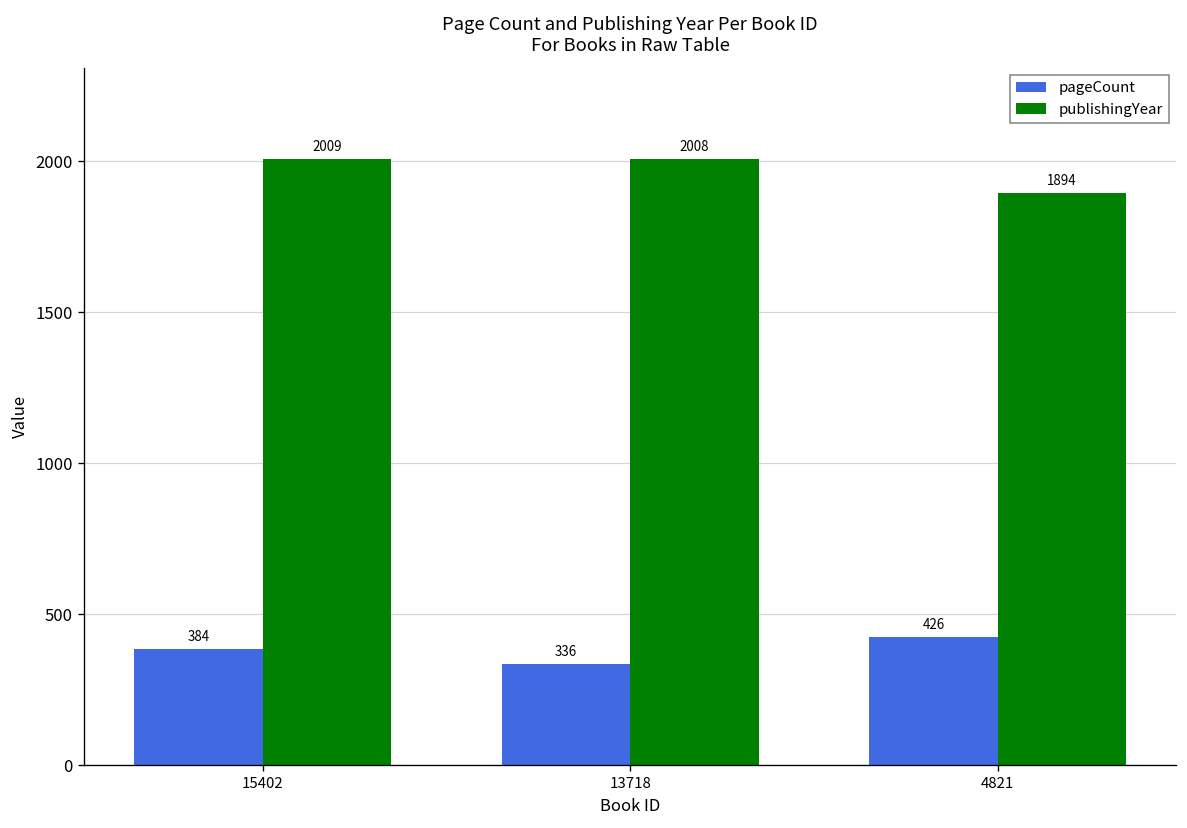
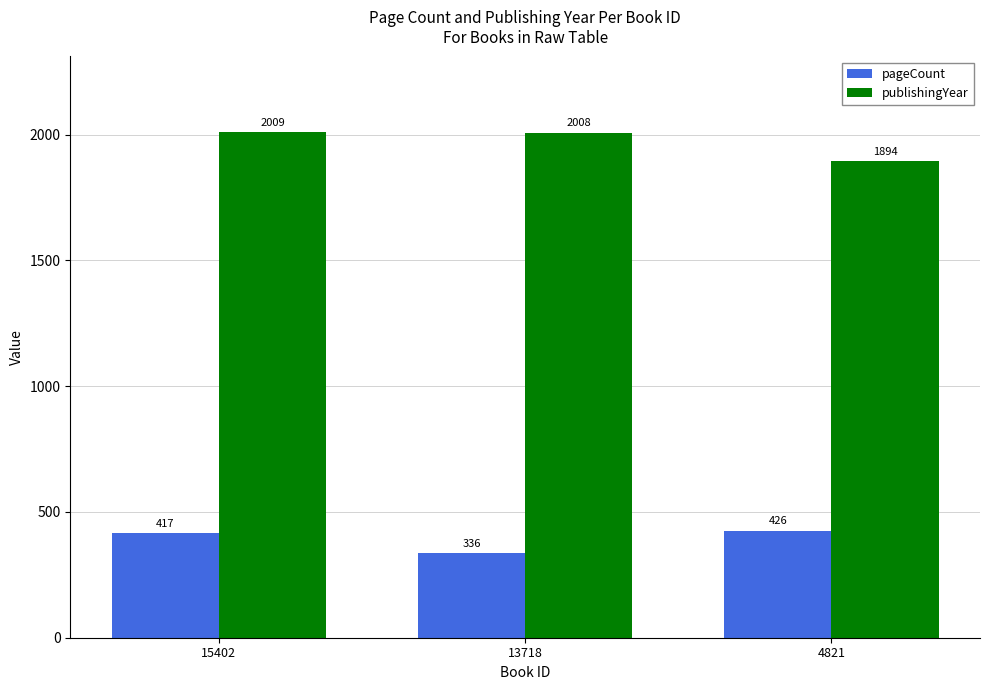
pageCount, 15402: 384 -> 417
